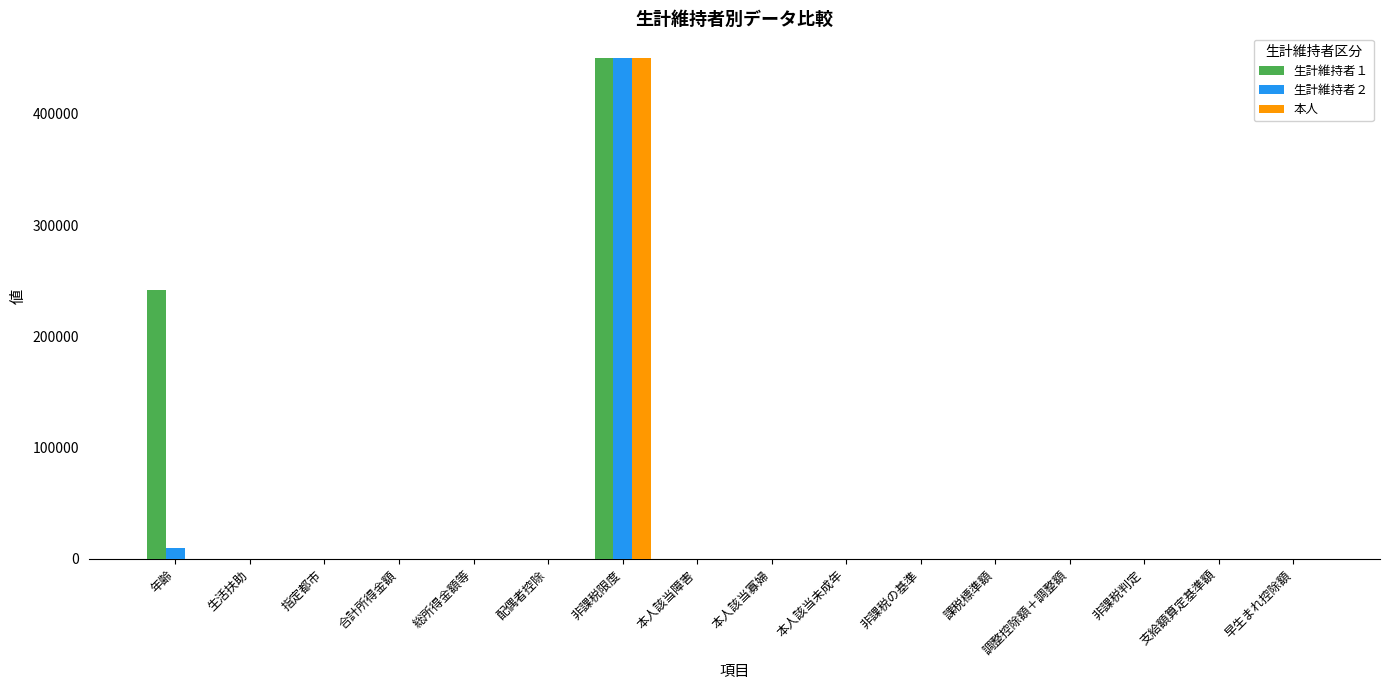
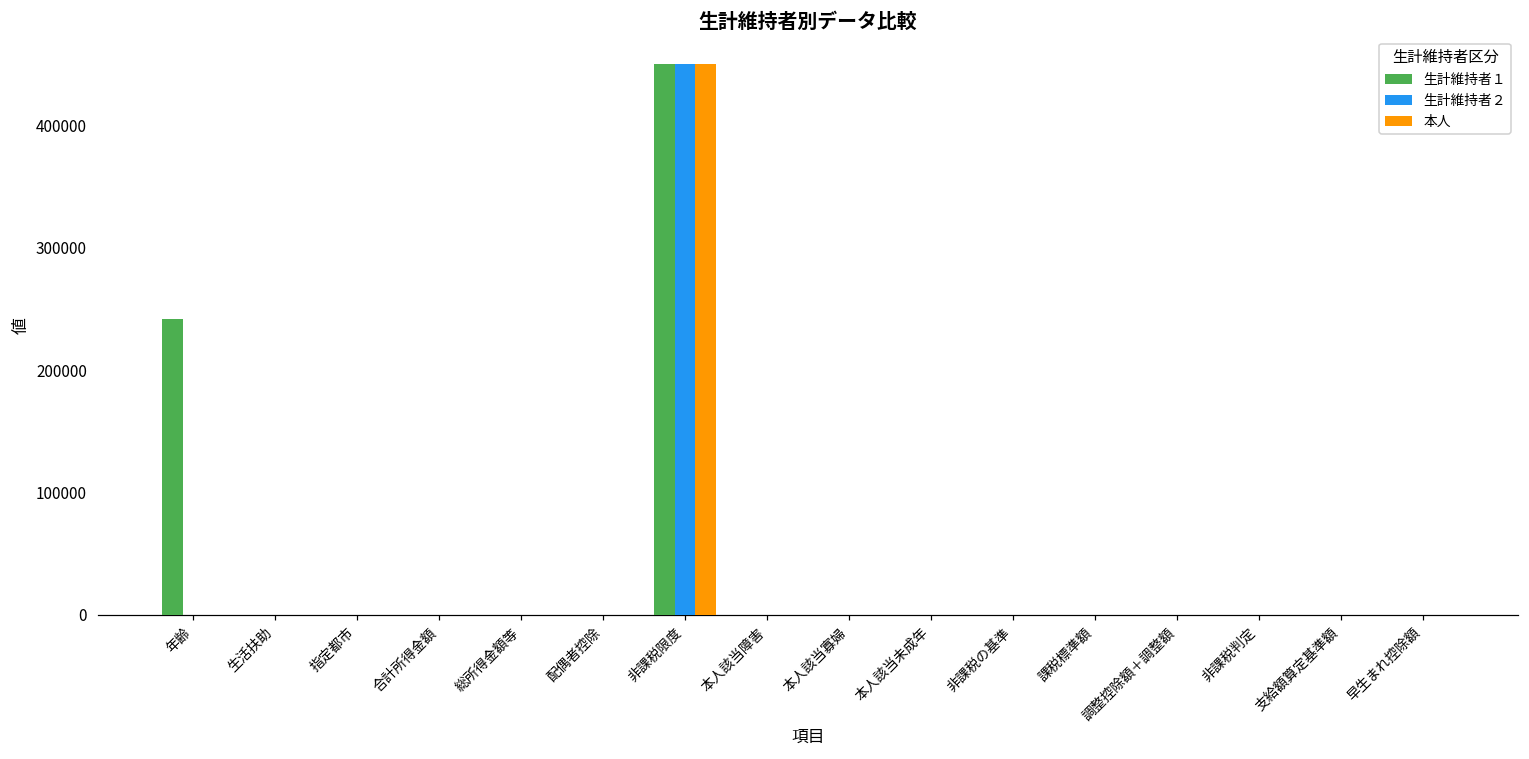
生計維持者２, 年齢: 10000 -> 0
